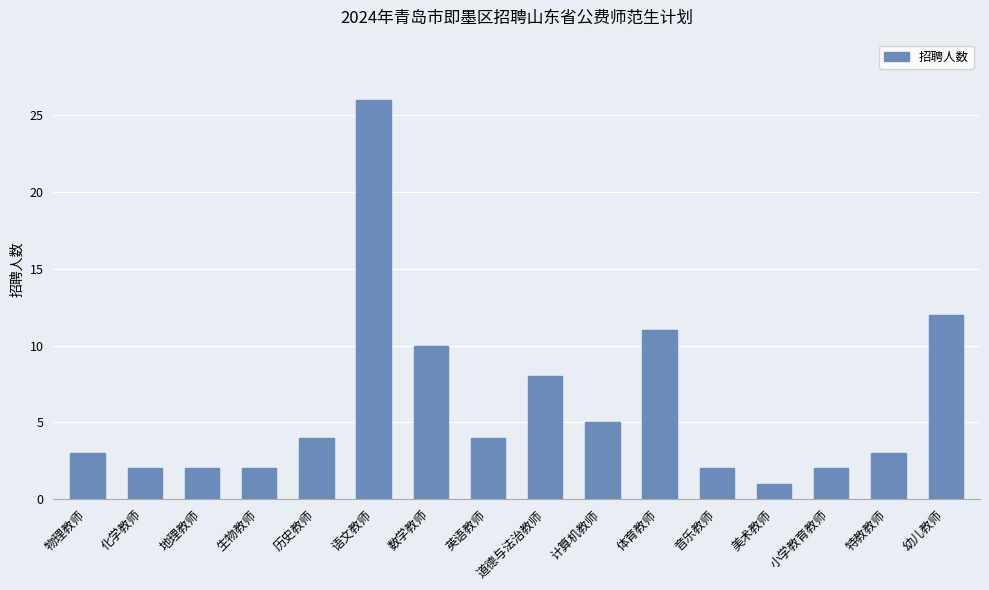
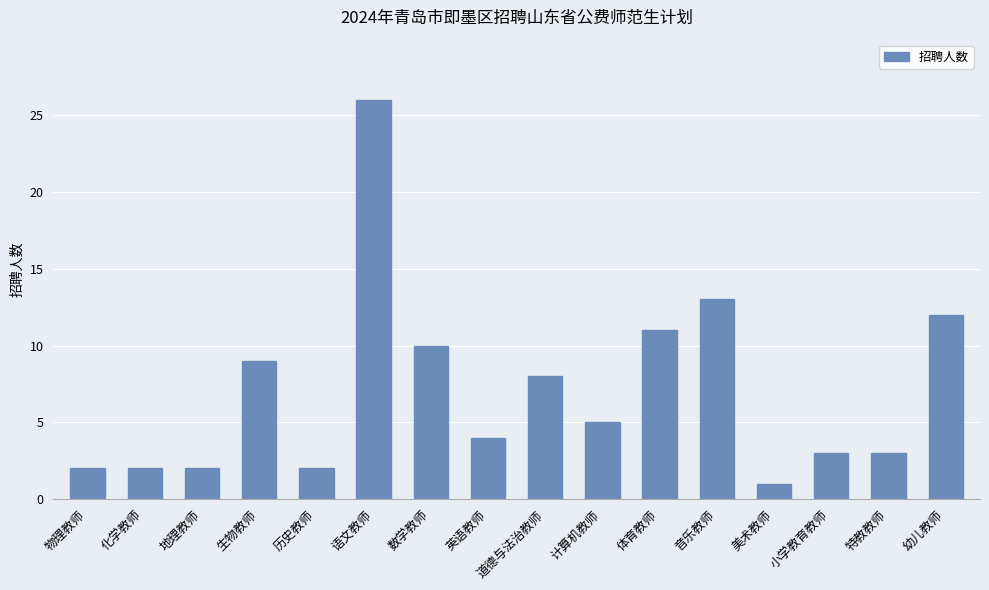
物理教师: 3 -> 2
生物教师: 2 -> 9
历史教师: 4 -> 2
音乐教师: 2 -> 13
小学教育教师: 2 -> 3
